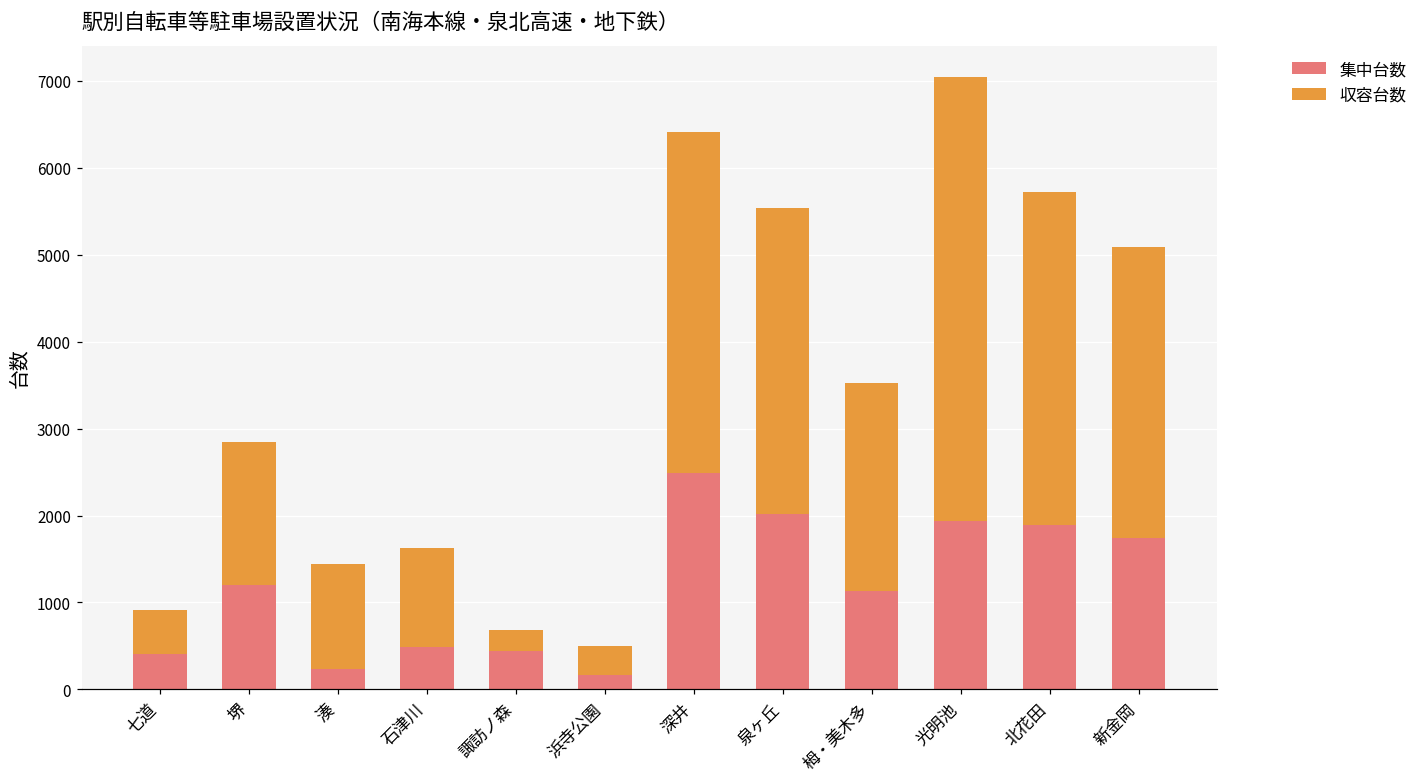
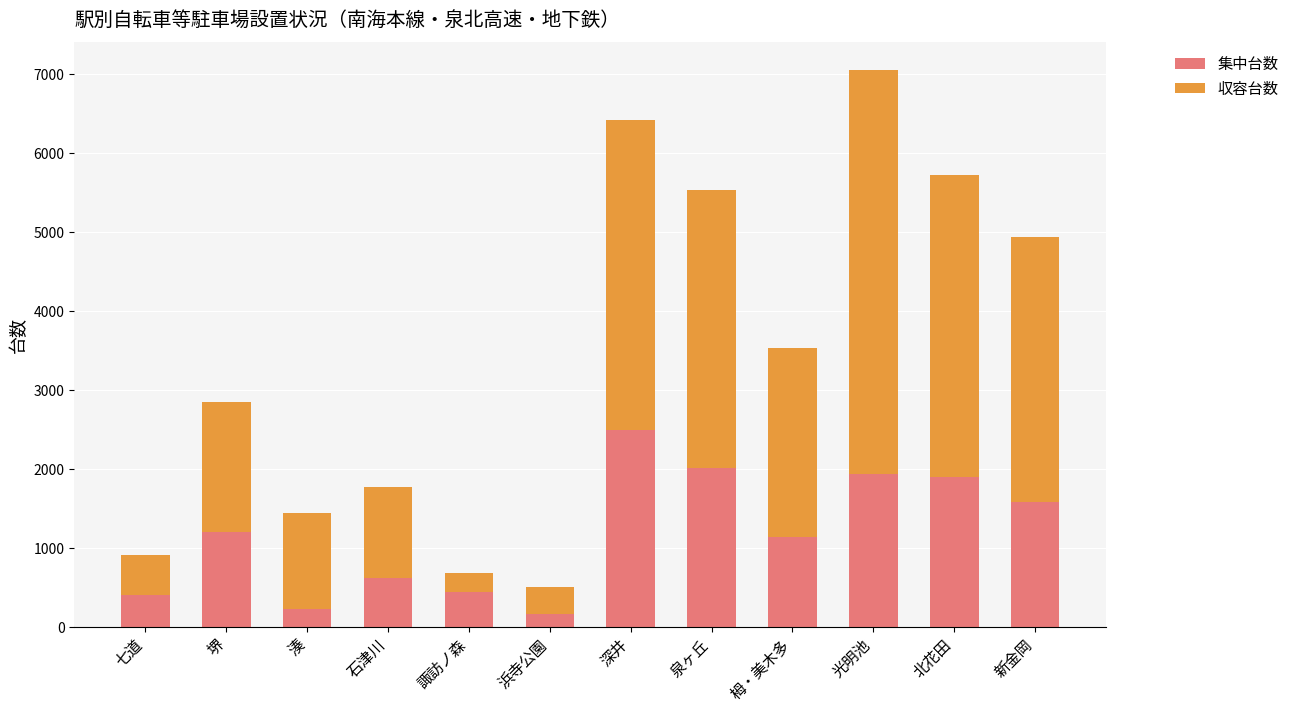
集中台数, 石津川: 500 -> 600
集中台数, 新金岡: 1700 -> 1600
